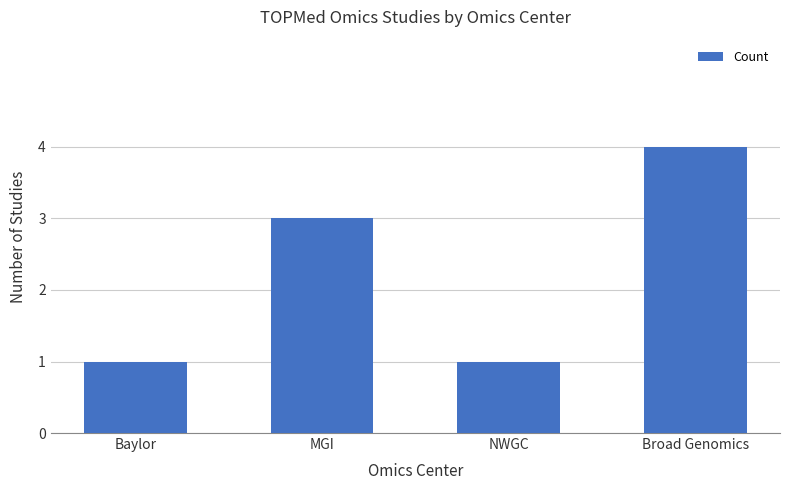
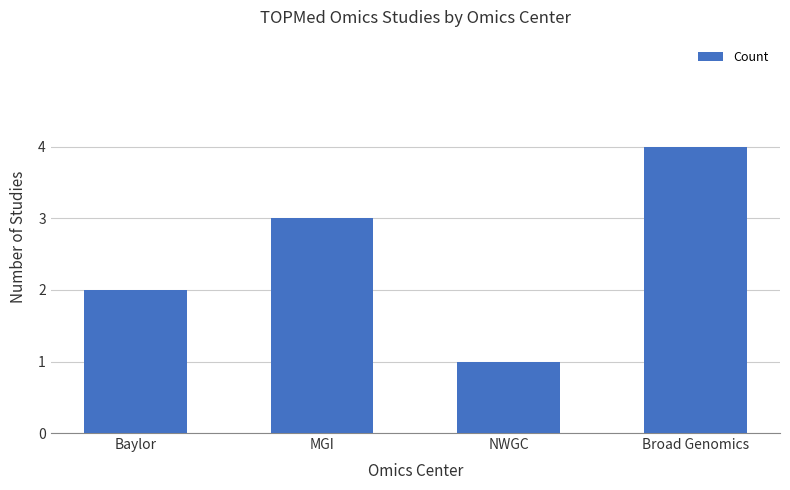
Baylor: 1 -> 2
